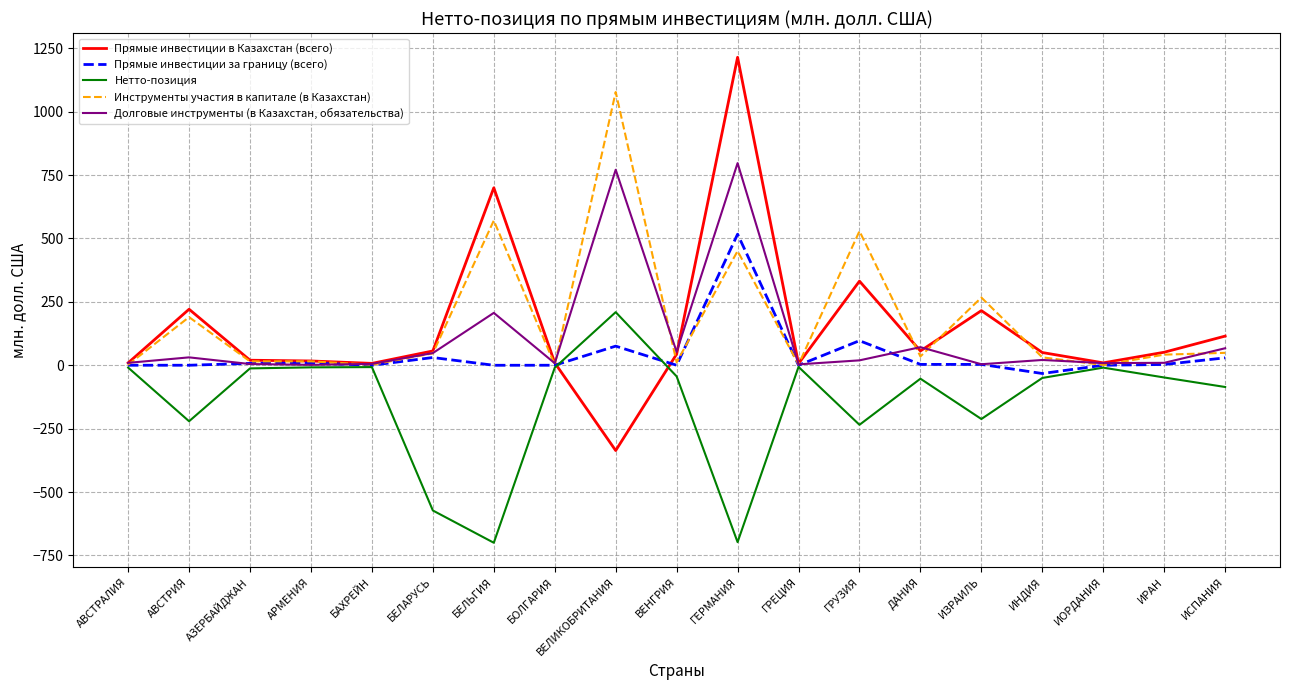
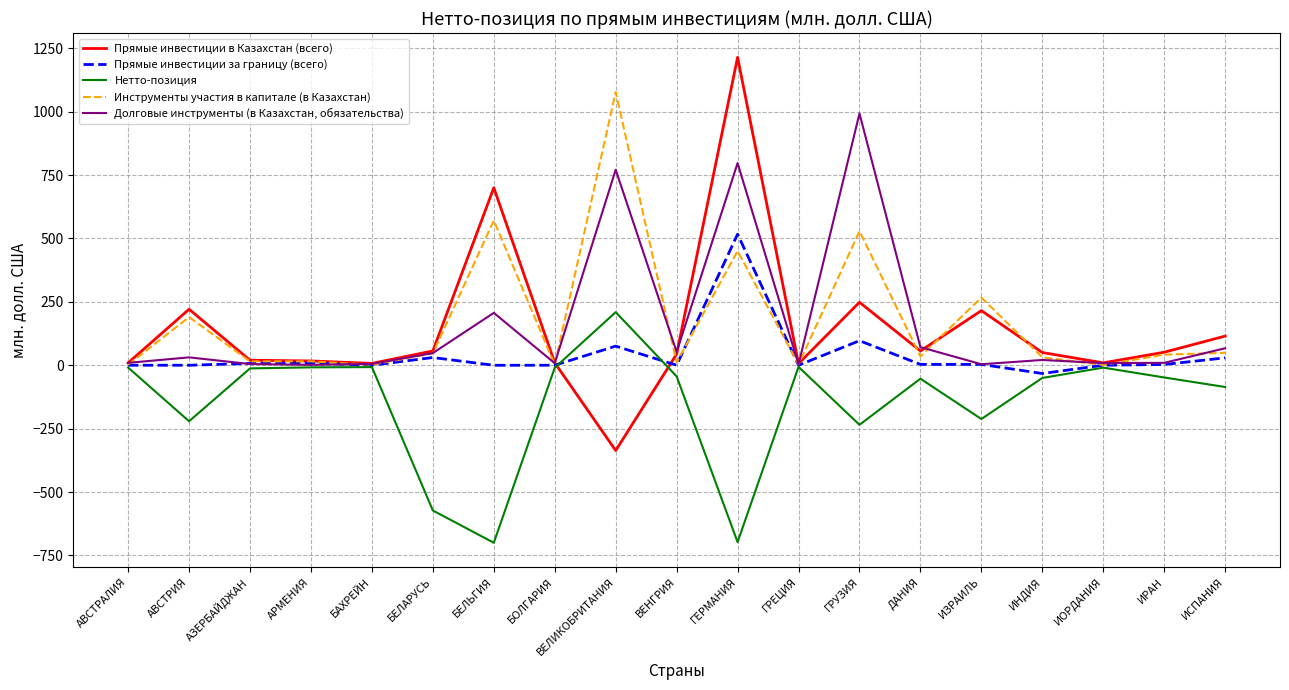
Прямые инвестиции в Казахстан (всего), ГРУЗИЯ: 330 -> 250
Долговые инструменты (в Казахстан, обязательства), ГРУЗИЯ: 20 -> 990
